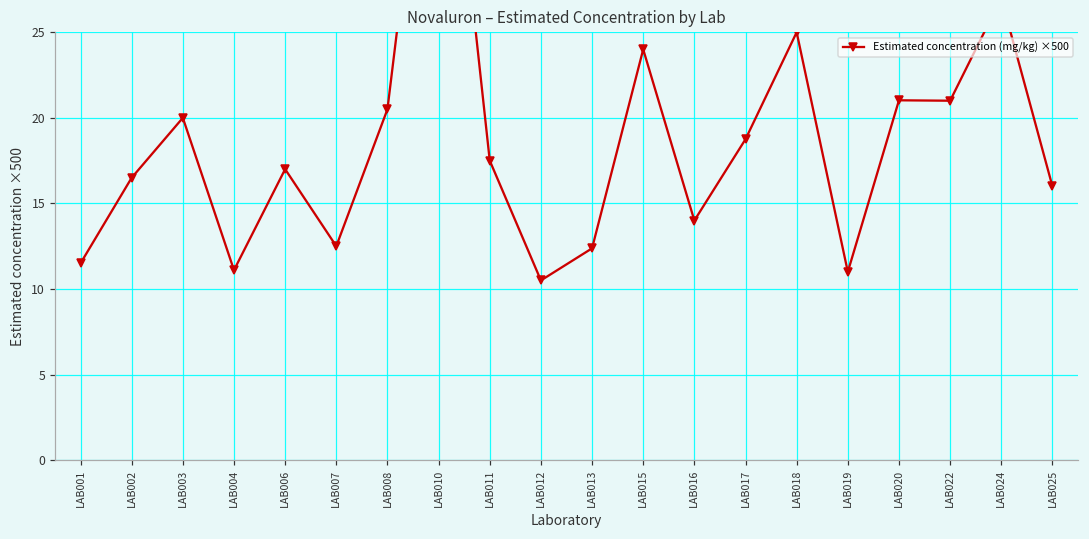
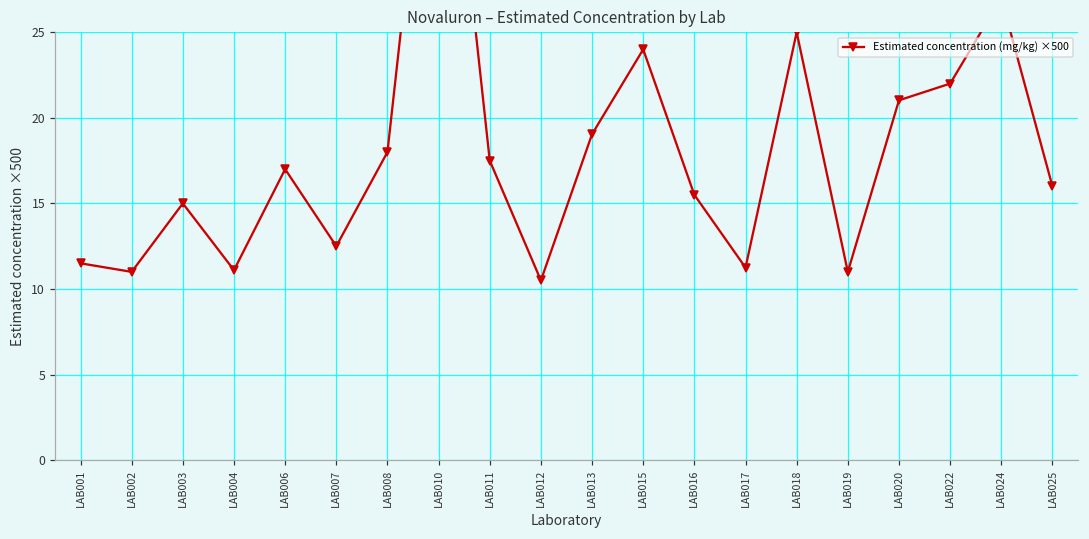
LAB002: 16.5 -> 11.0
LAB003: 20.0 -> 15.0
LAB008: 20.5 -> 18.0
LAB013: 12.4 -> 19.0
LAB016: 14.0 -> 15.5
LAB017: 18.8 -> 11.3
LAB022: 21.0 -> 22.0
